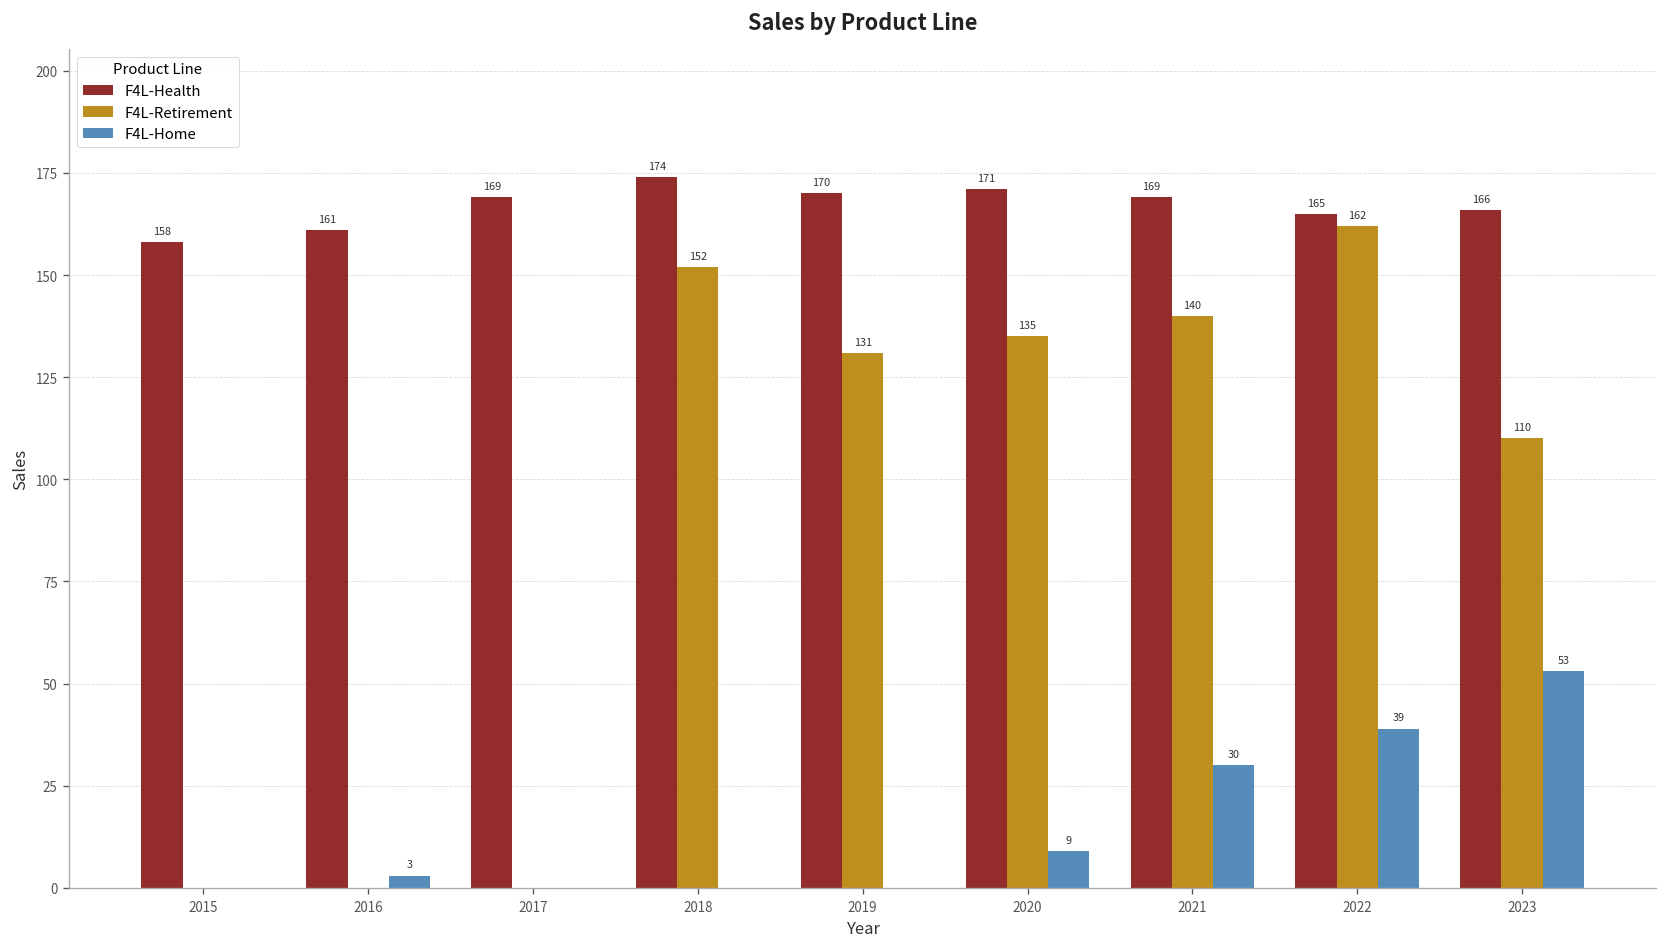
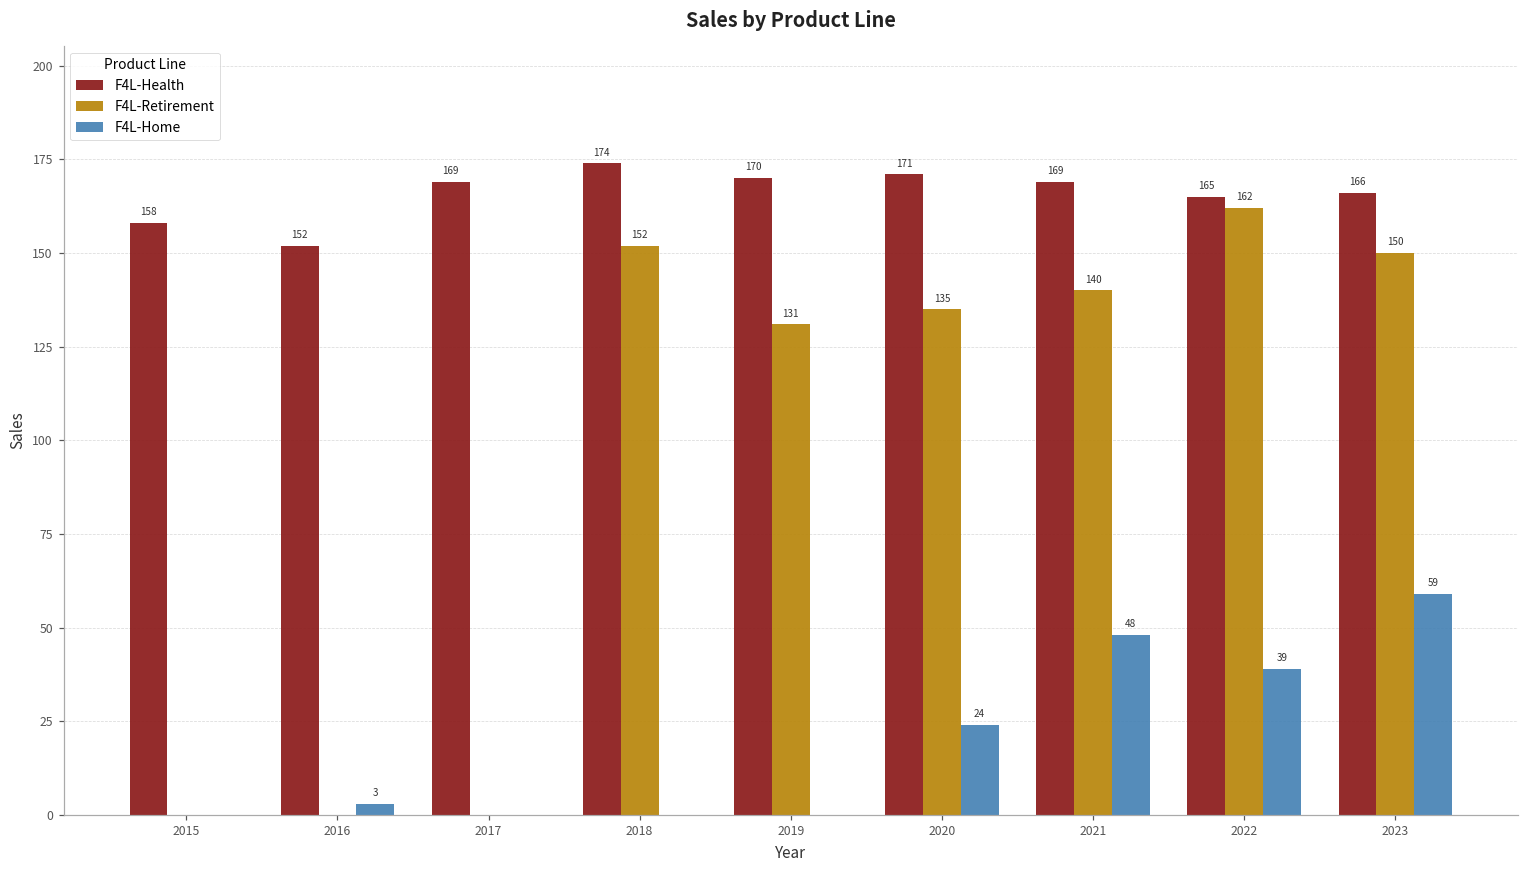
F4L-Health, 2016: 161 -> 152
F4L-Home, 2020: 9 -> 24
F4L-Home, 2021: 30 -> 48
F4L-Retirement, 2023: 110 -> 150
F4L-Home, 2023: 53 -> 59
